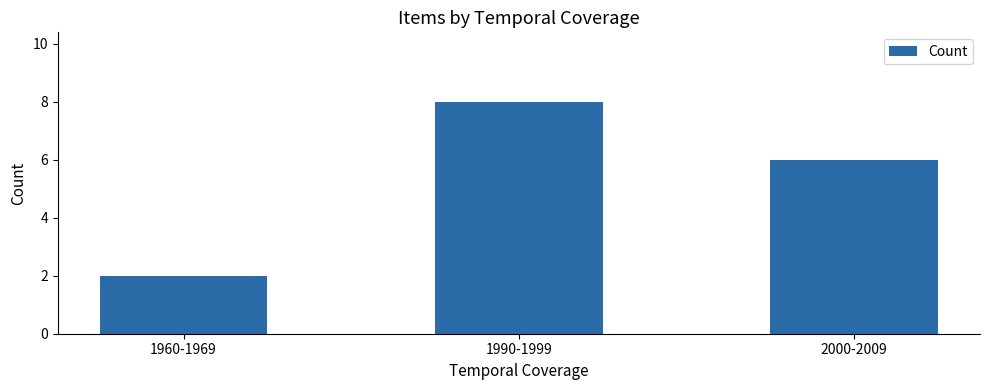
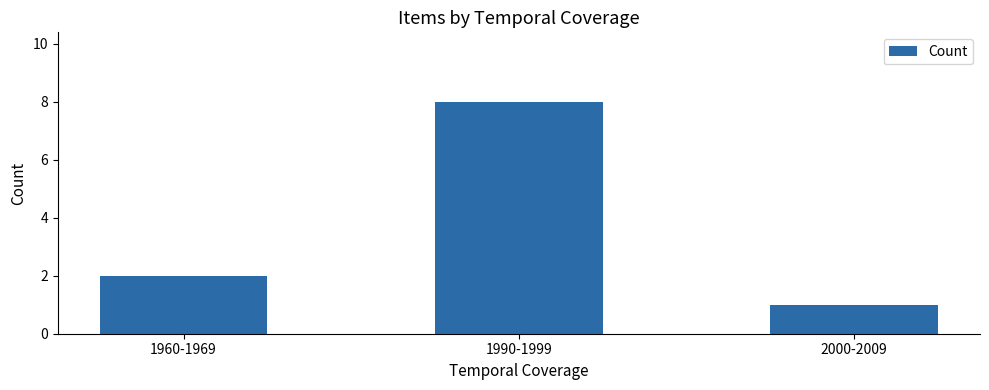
2000-2009: 6 -> 1
